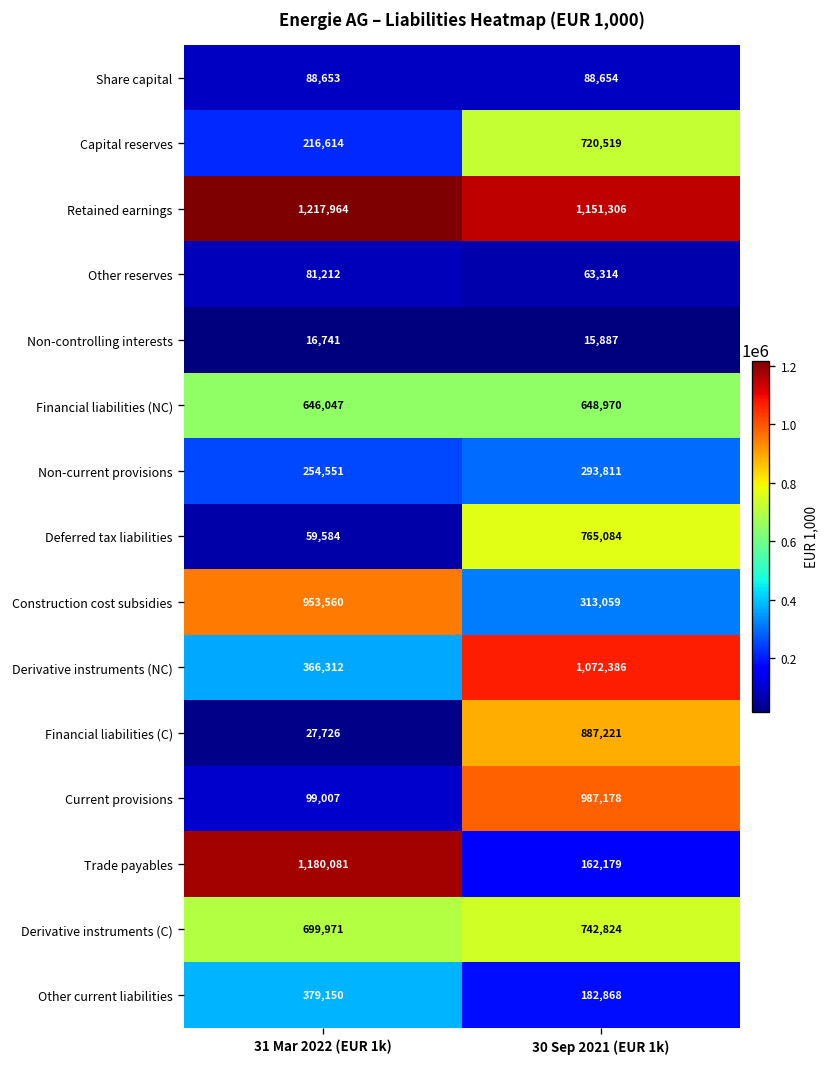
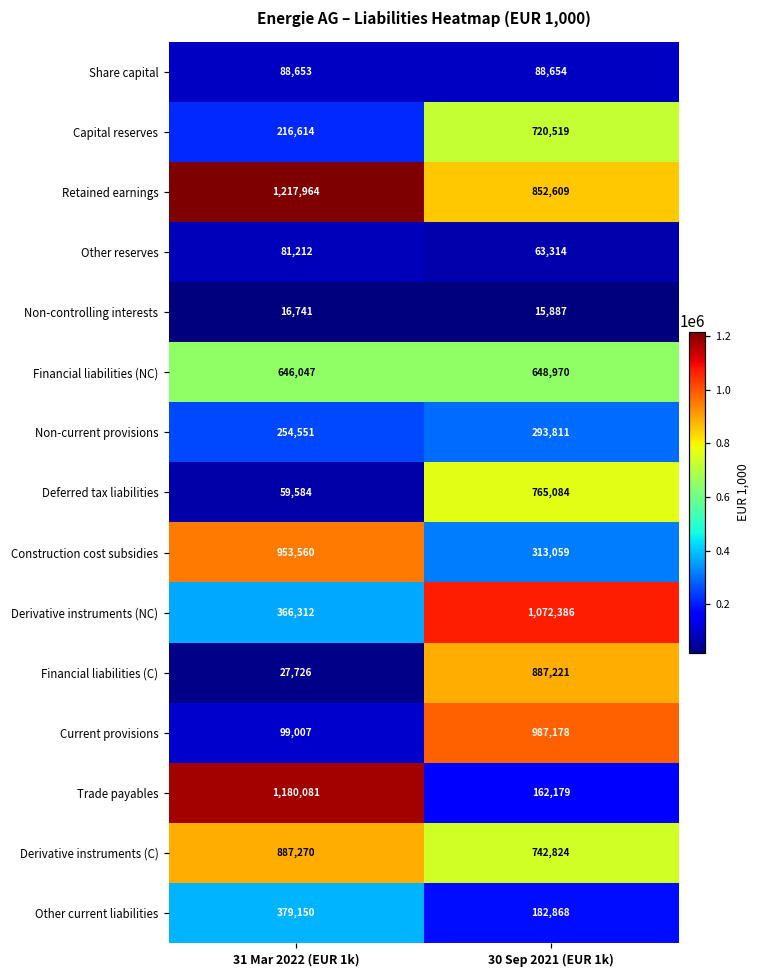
Retained earnings, 30 Sep 2021 (EUR 1k): 1,151,306 -> 852,609
Derivative instruments (C), 31 Mar 2022 (EUR 1k): 699,971 -> 887,270
